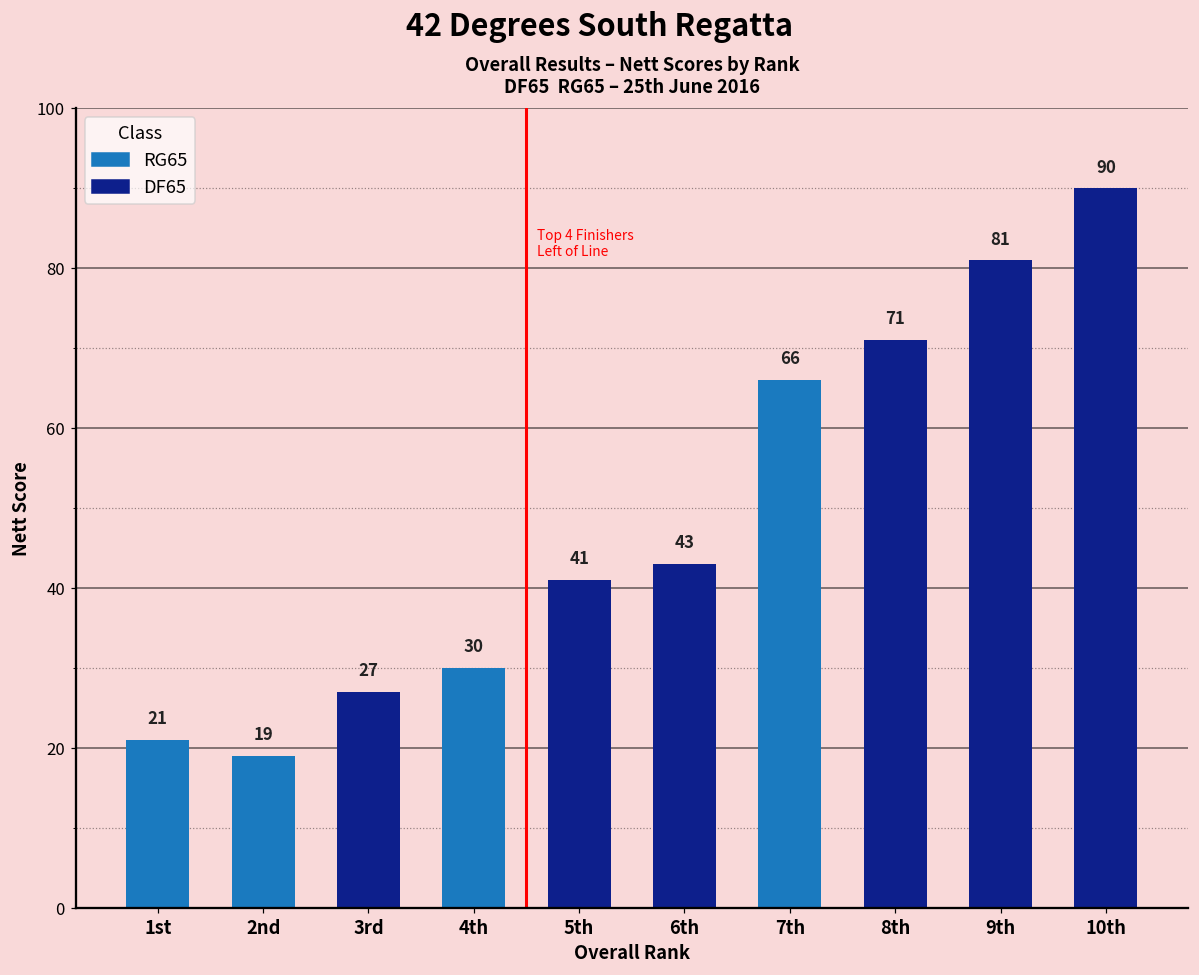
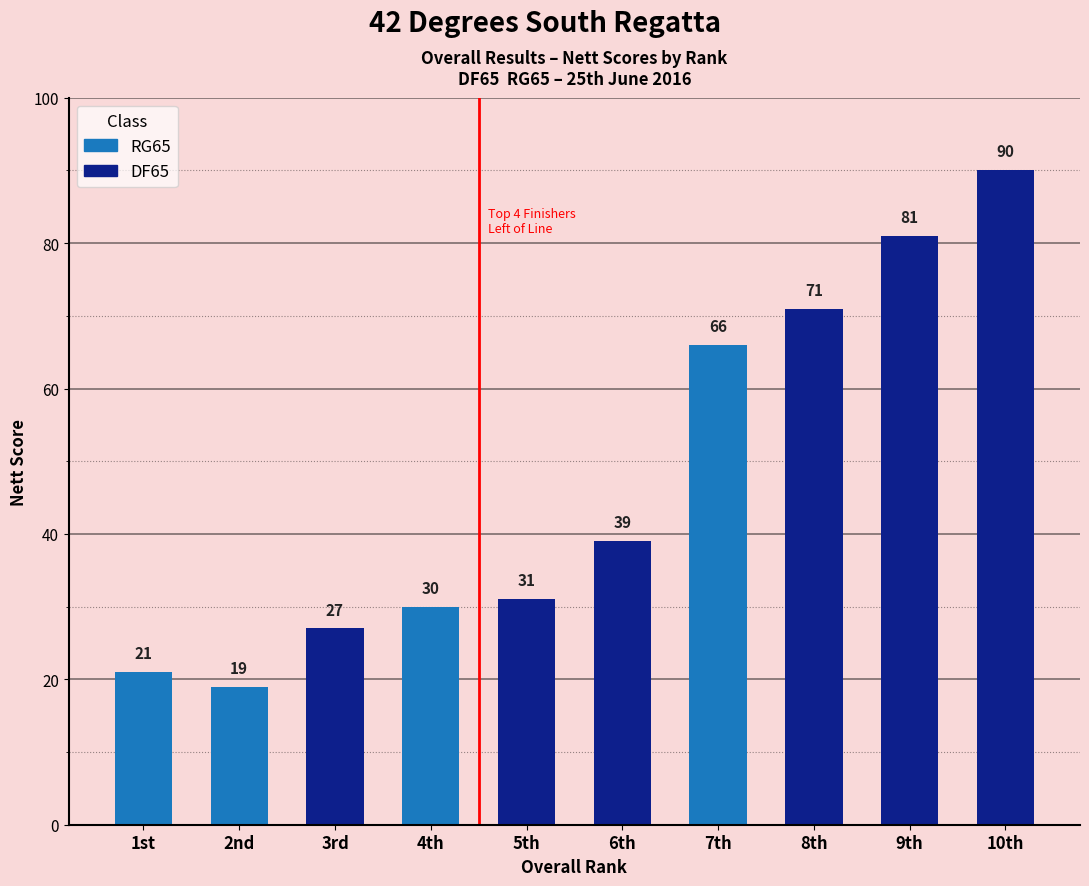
5th: 41 -> 31
6th: 43 -> 39
